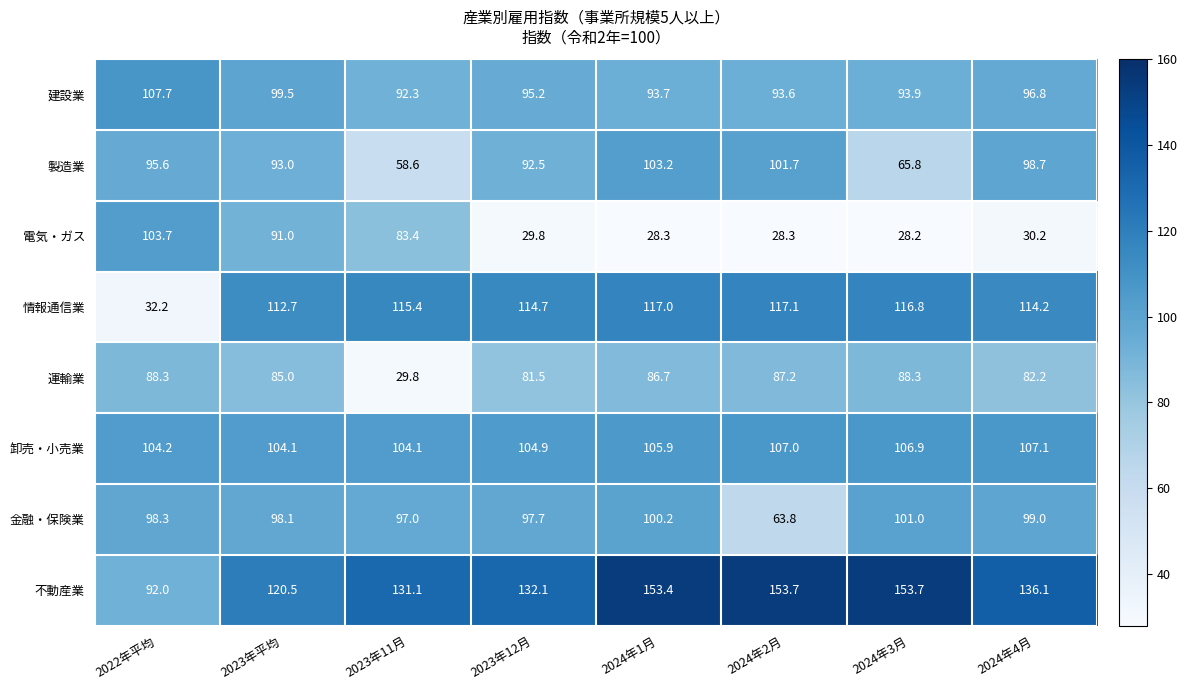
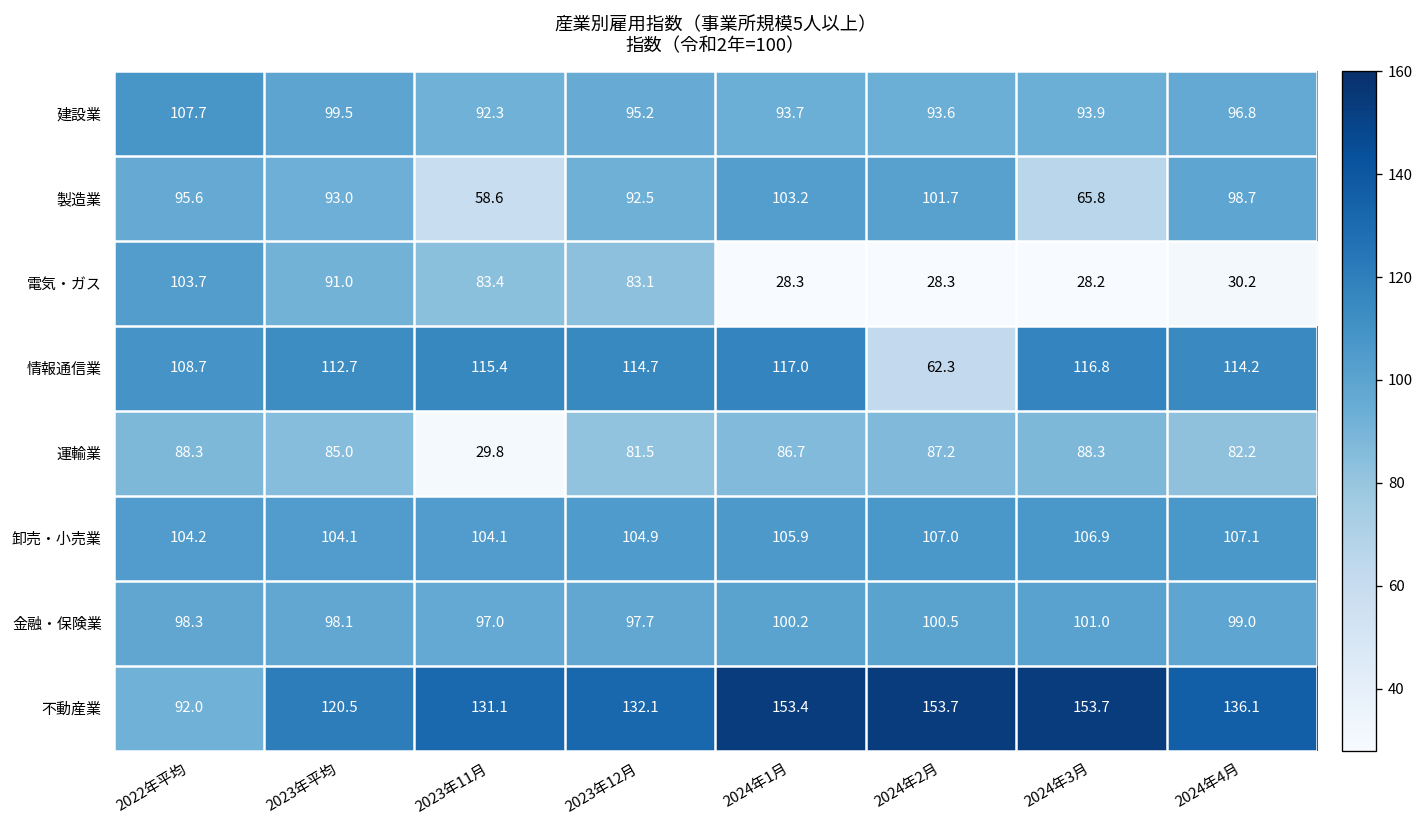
電気・ガス, 2023年12月: 29.8 -> 83.1
情報通信業, 2022年平均: 32.2 -> 108.7
情報通信業, 2024年2月: 117.1 -> 62.3
金融・保険業, 2024年2月: 63.8 -> 100.5
